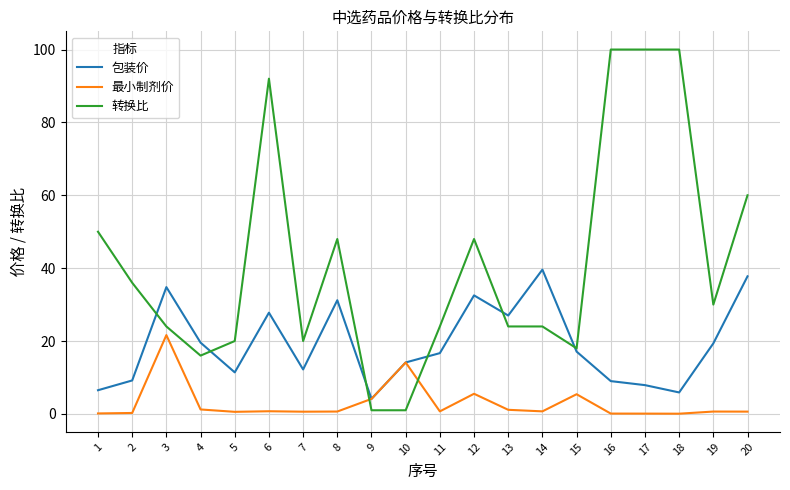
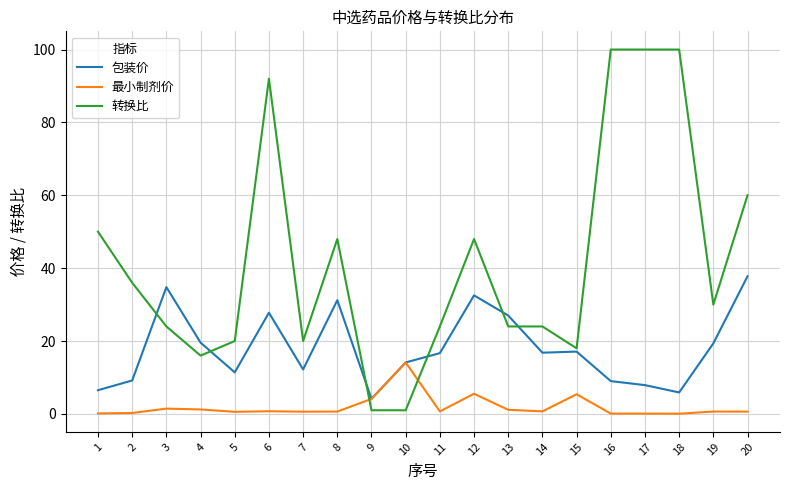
最小制剂价, 3: 22 -> 1
包装价, 14: 40 -> 17
